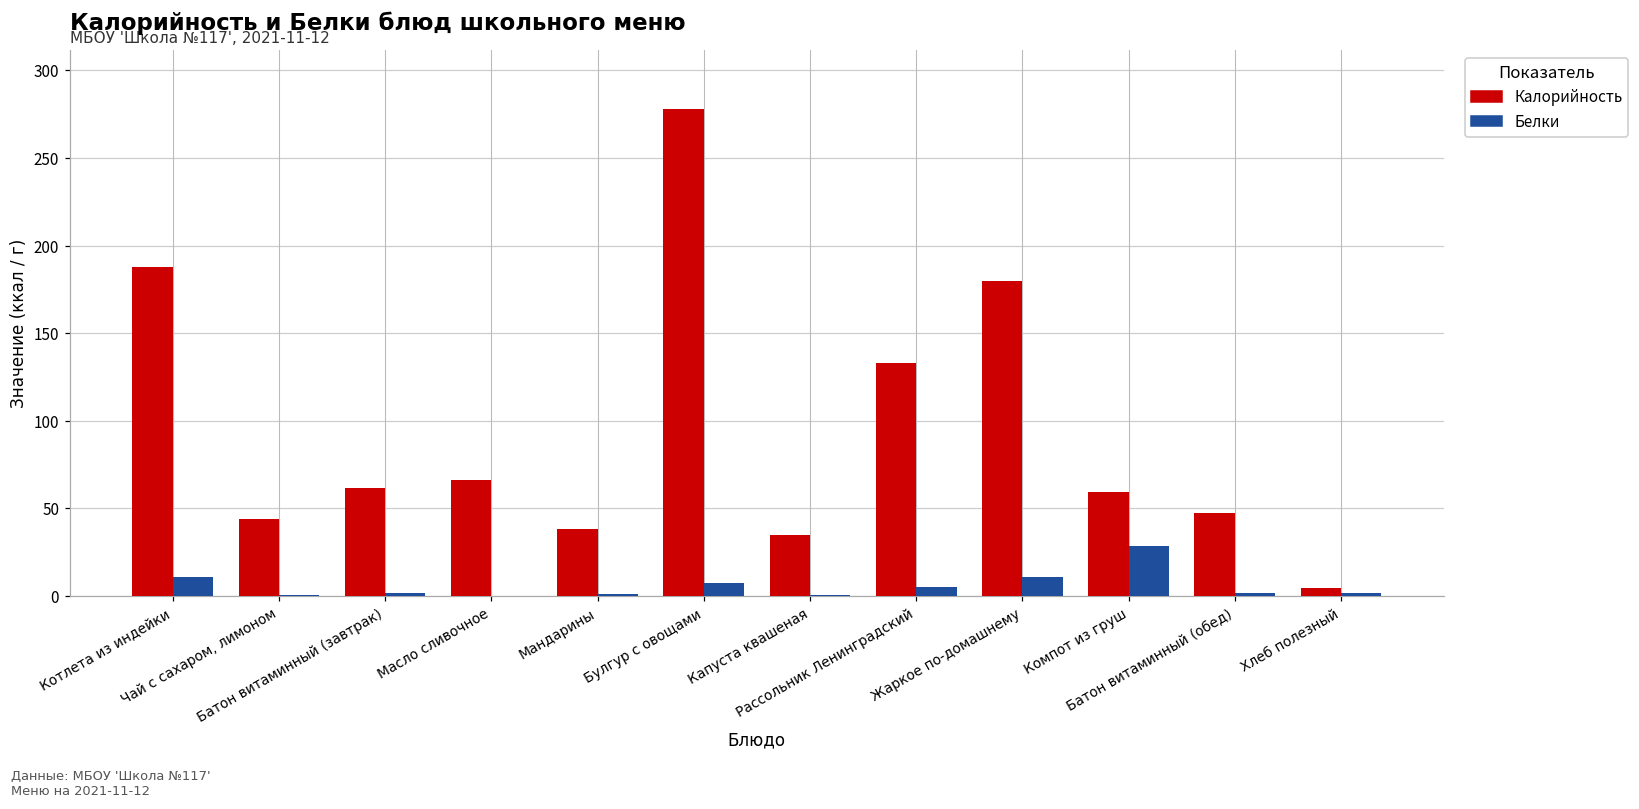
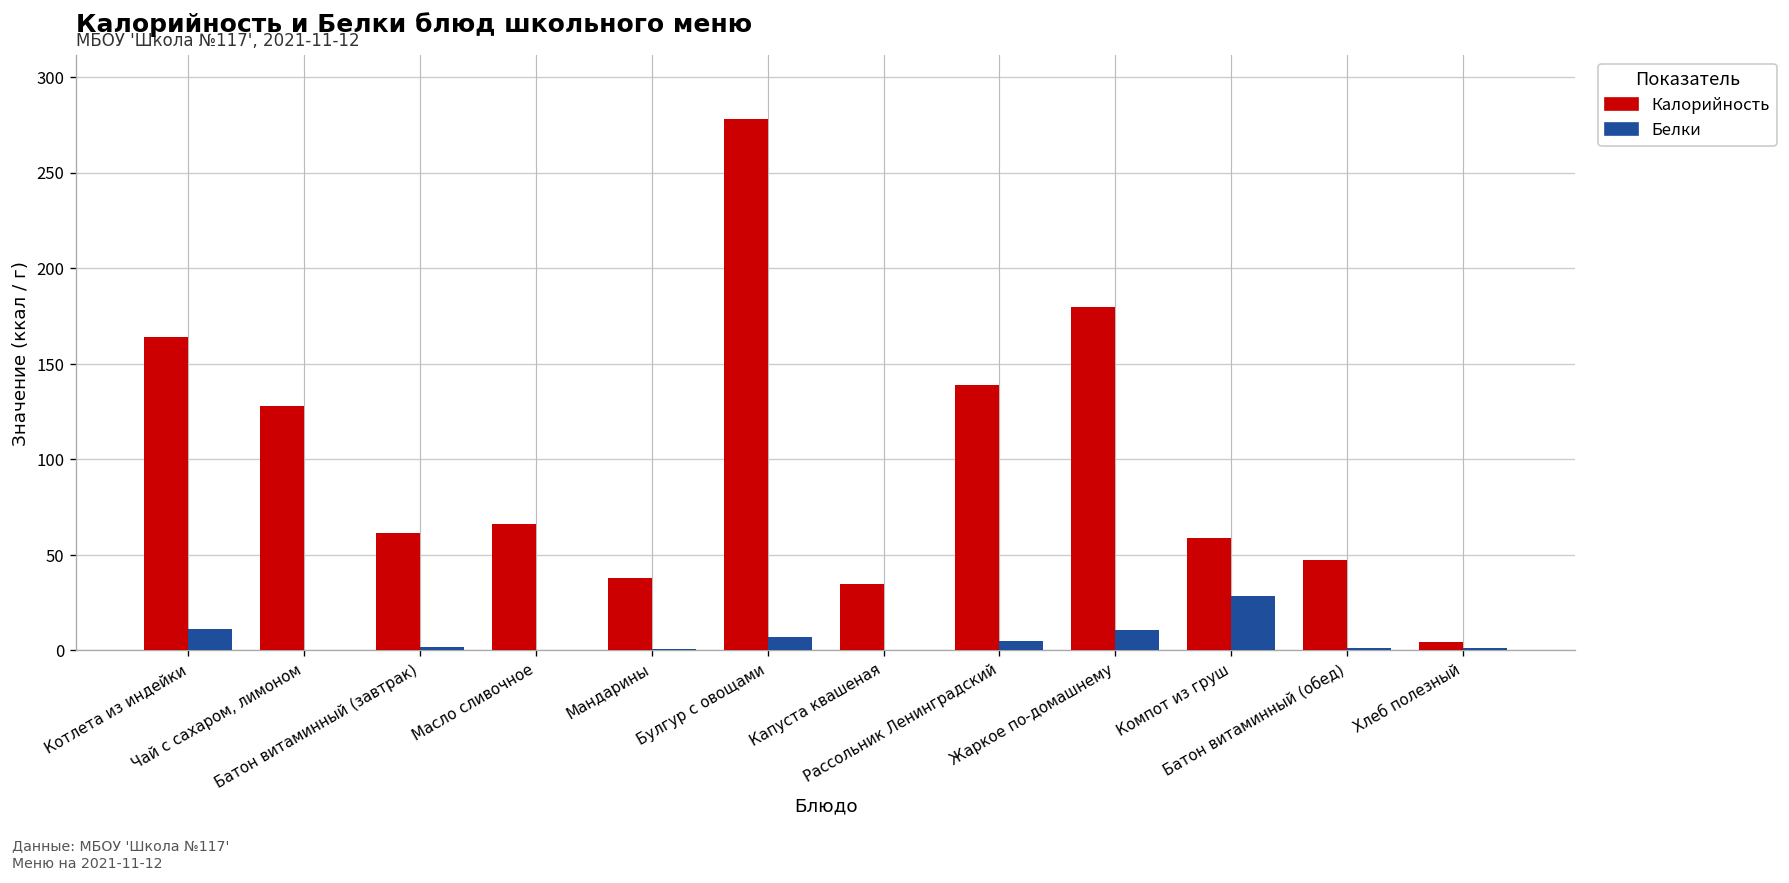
Калорийность, Котлета из индейки: 188 -> 164
Калорийность, Чай с сахаром, лимоном: 44 -> 128
Калорийность, Рассольник Ленинградский: 133 -> 139
